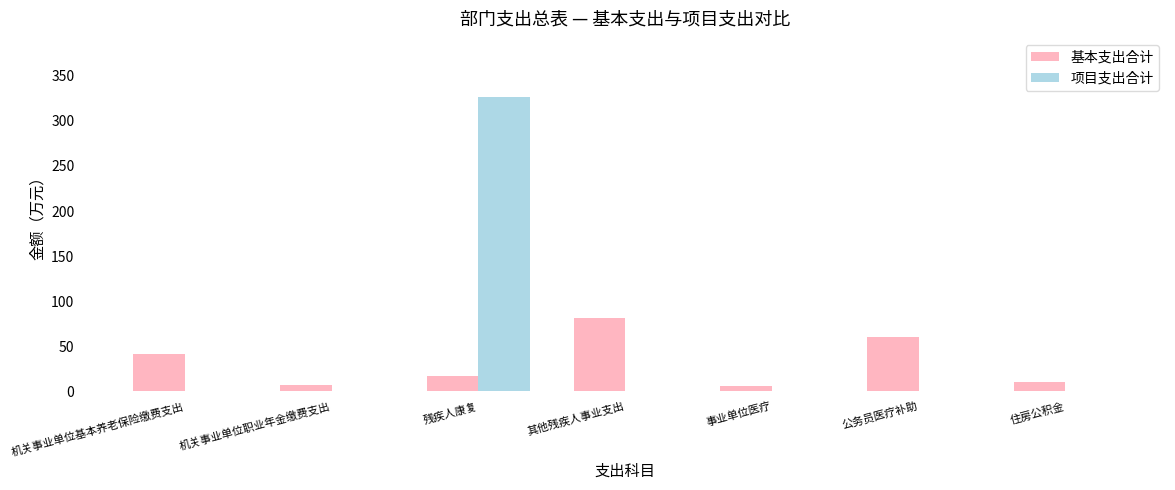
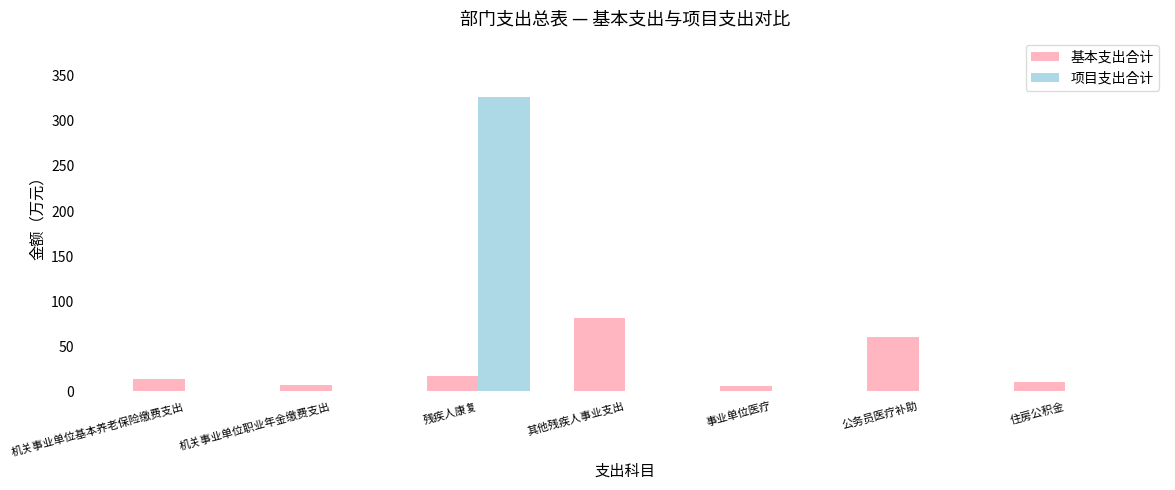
基本支出合计, 机关事业单位基本养老保险缴费支出: 40 -> 10
